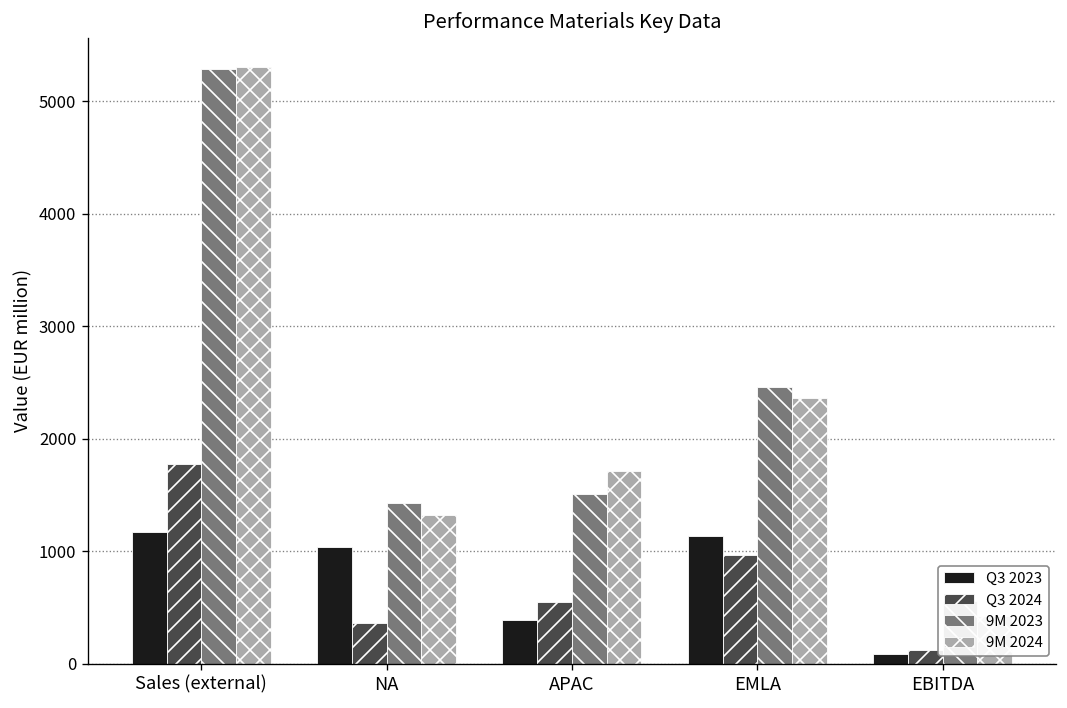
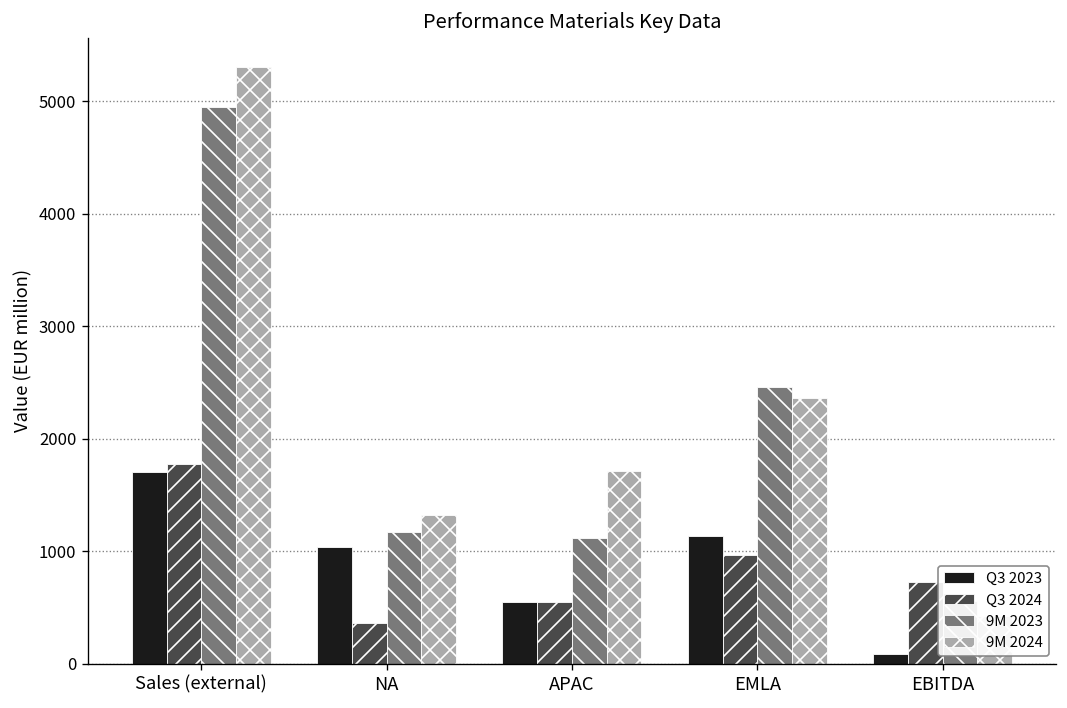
Q3 2023, Sales (external): 1200 -> 1700
9M 2023, Sales (external): 5300 -> 4900
9M 2023, NA: 1400 -> 1200
Q3 2023, APAC: 400 -> 500
9M 2023, APAC: 1500 -> 1100
Q3 2024, EBITDA: 100 -> 700
